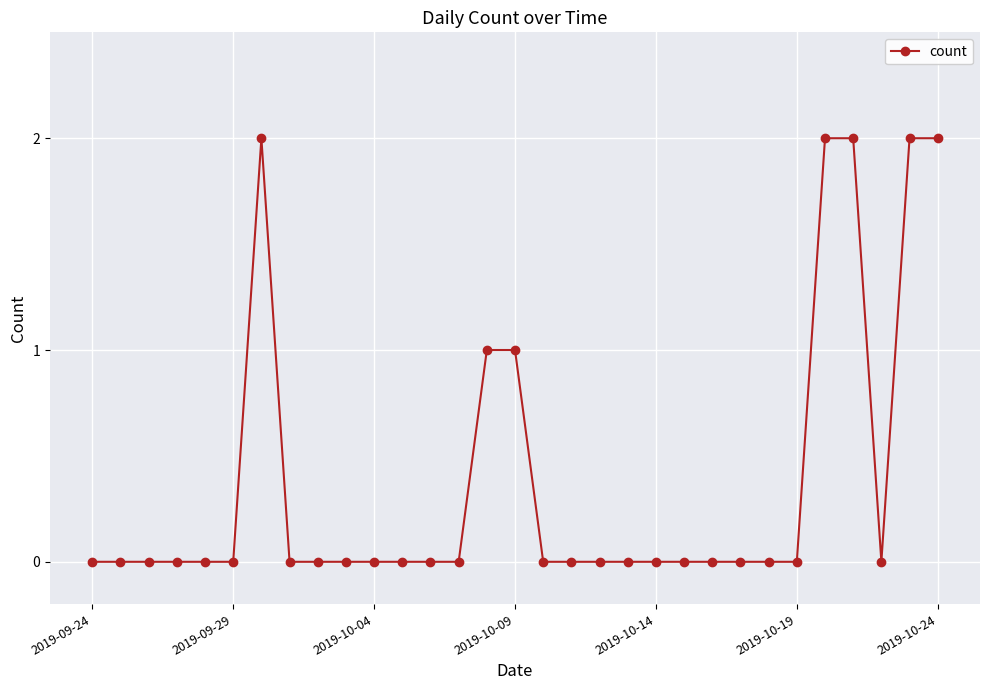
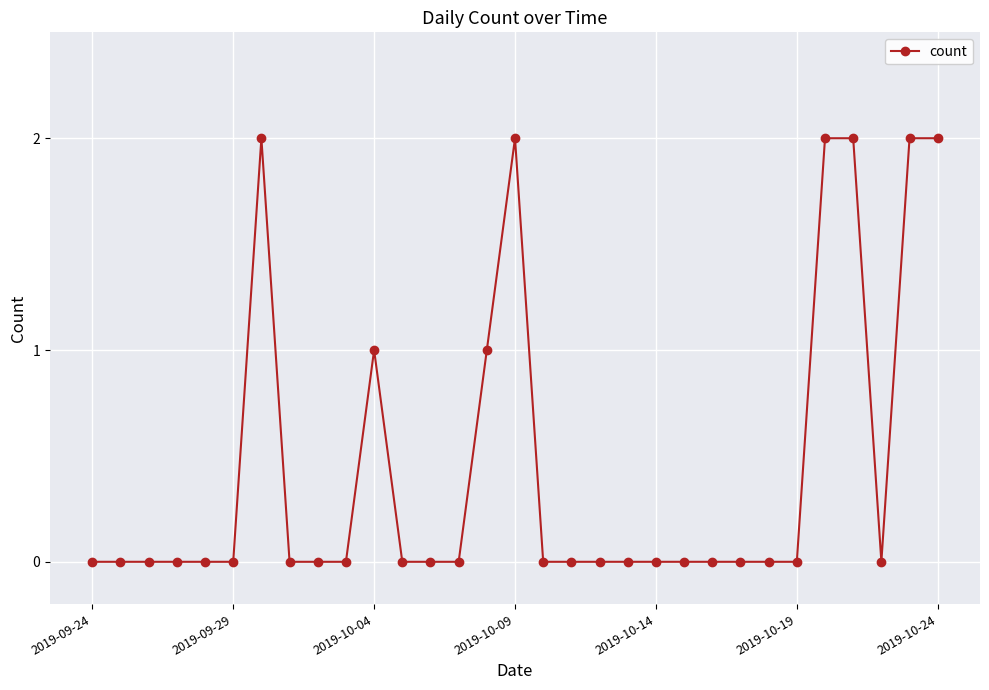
2019-10-04: 0 -> 1
2019-10-09: 1 -> 2
